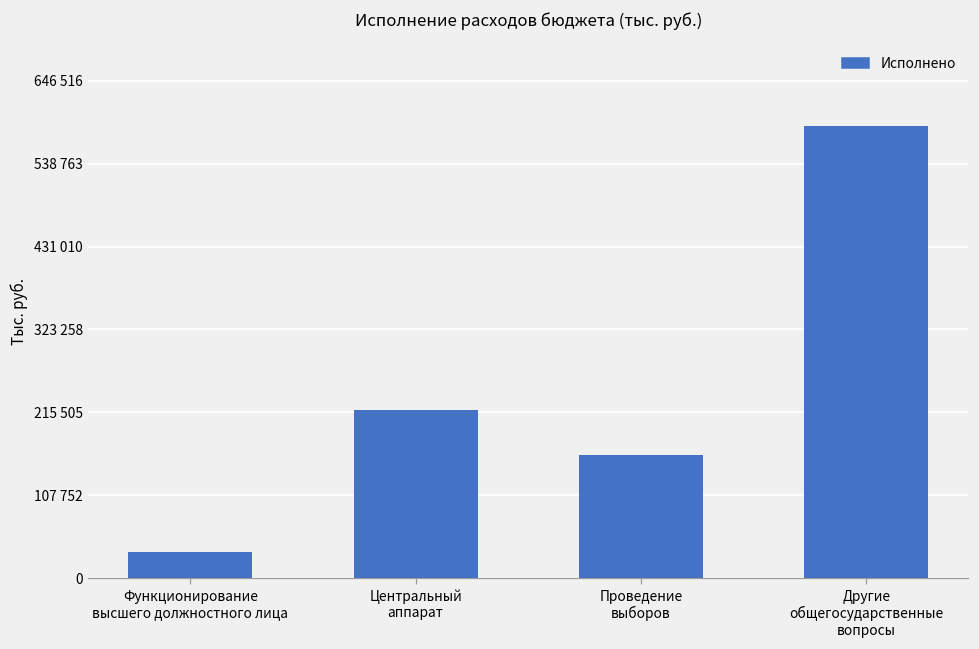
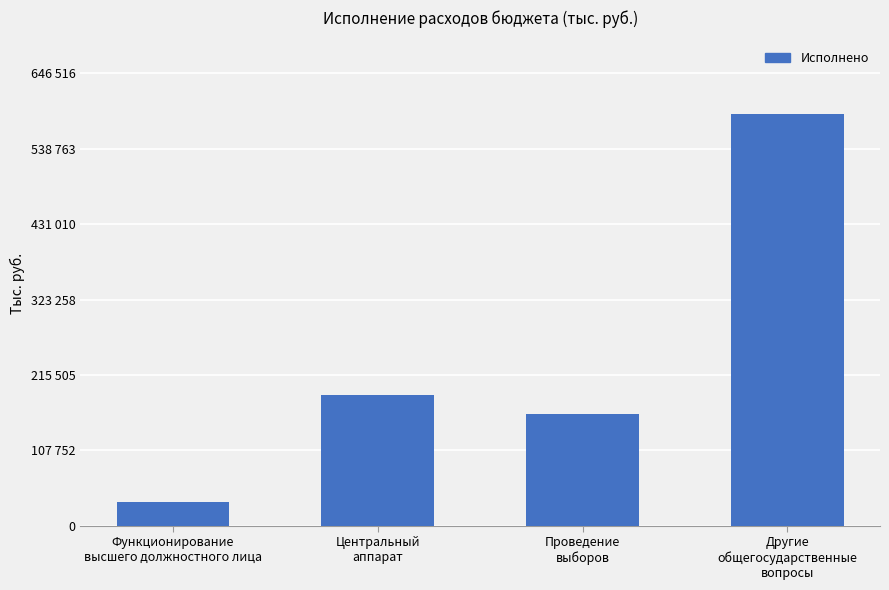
Центральный аппарат: 220000 -> 190000
